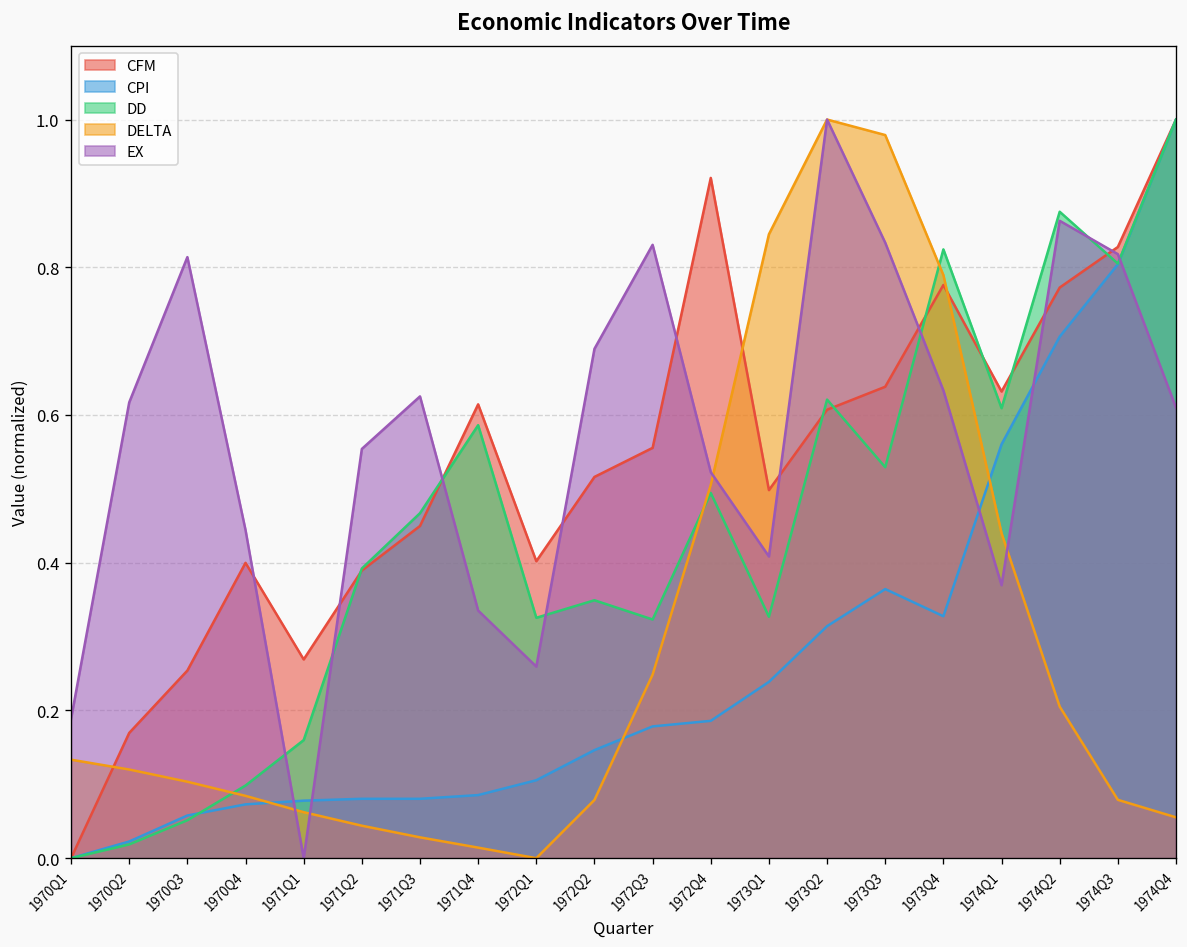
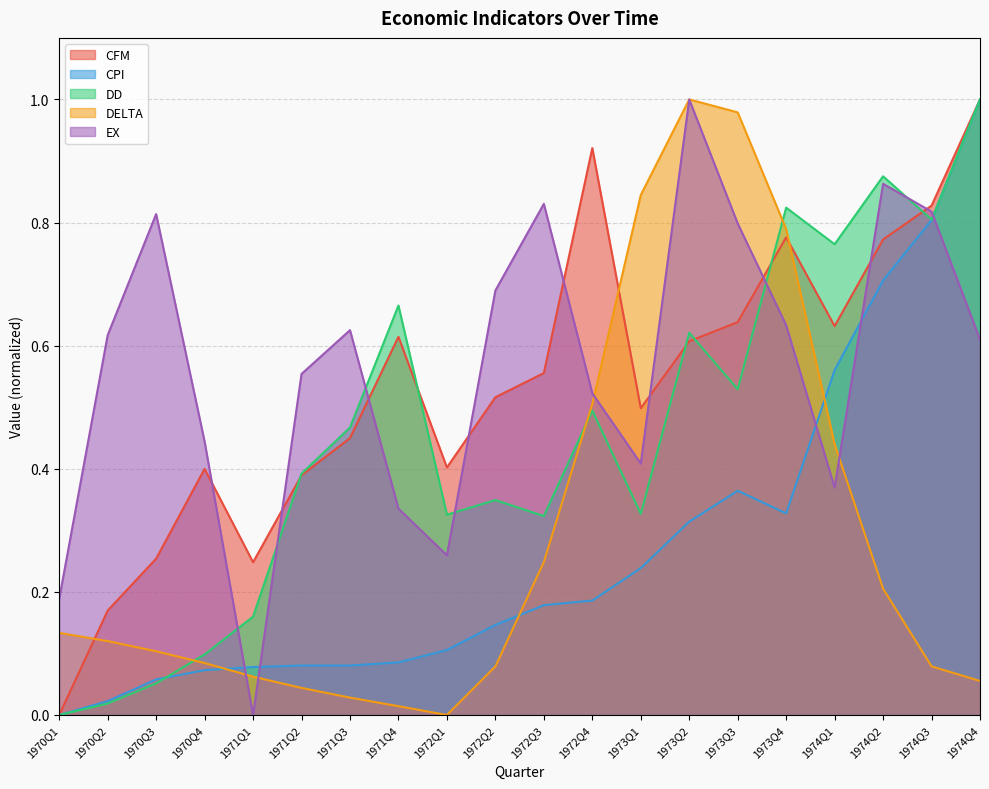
CFM, 1971Q1: 0.27 -> 0.25
DD, 1971Q4: 0.59 -> 0.67
EX, 1973Q3: 0.83 -> 0.80
DD, 1974Q1: 0.61 -> 0.76
